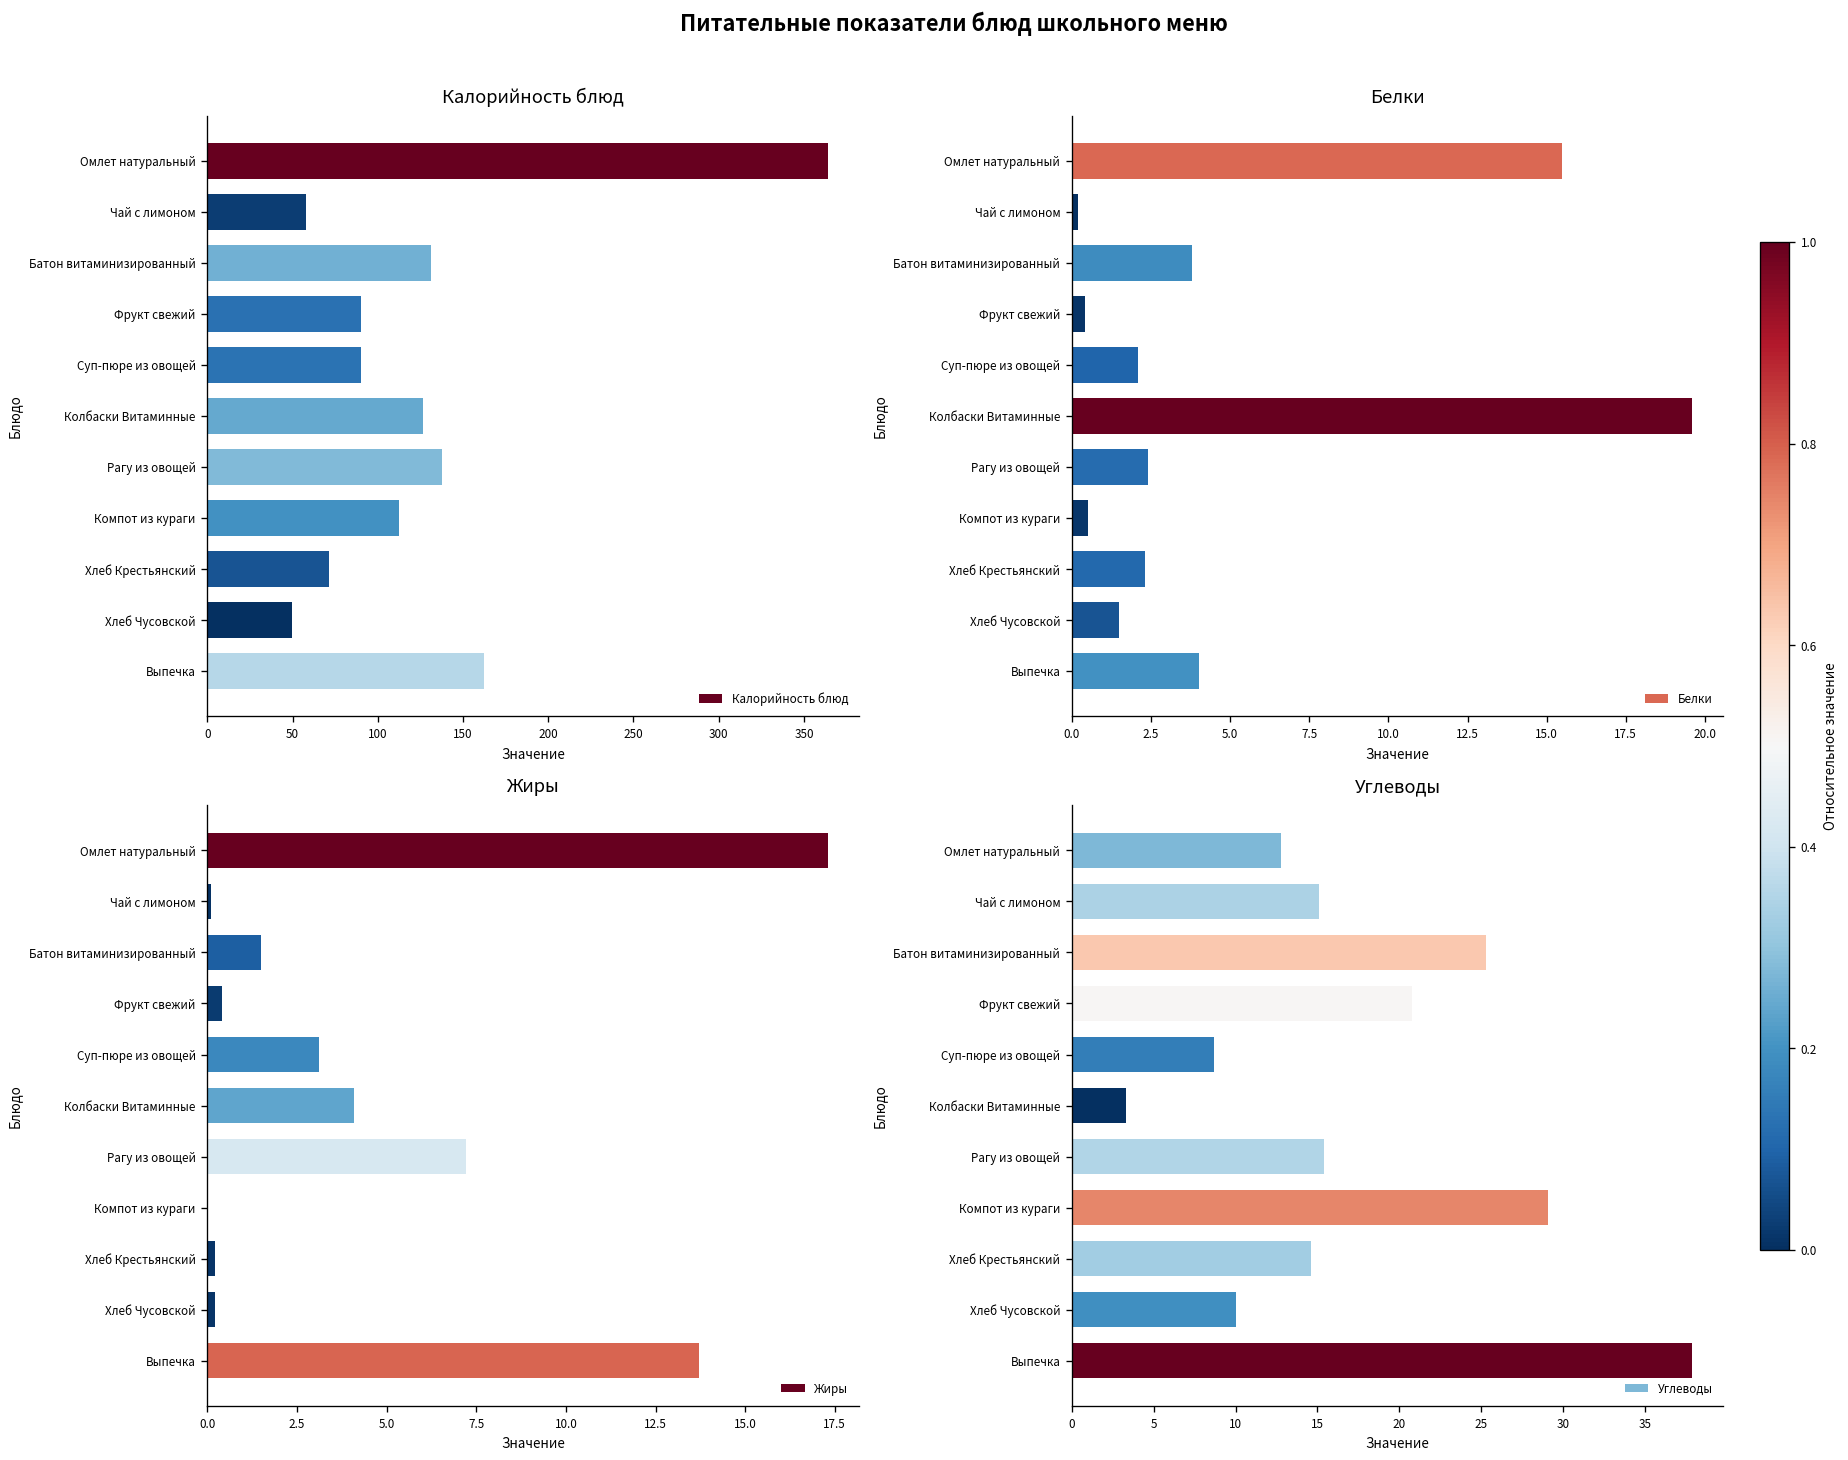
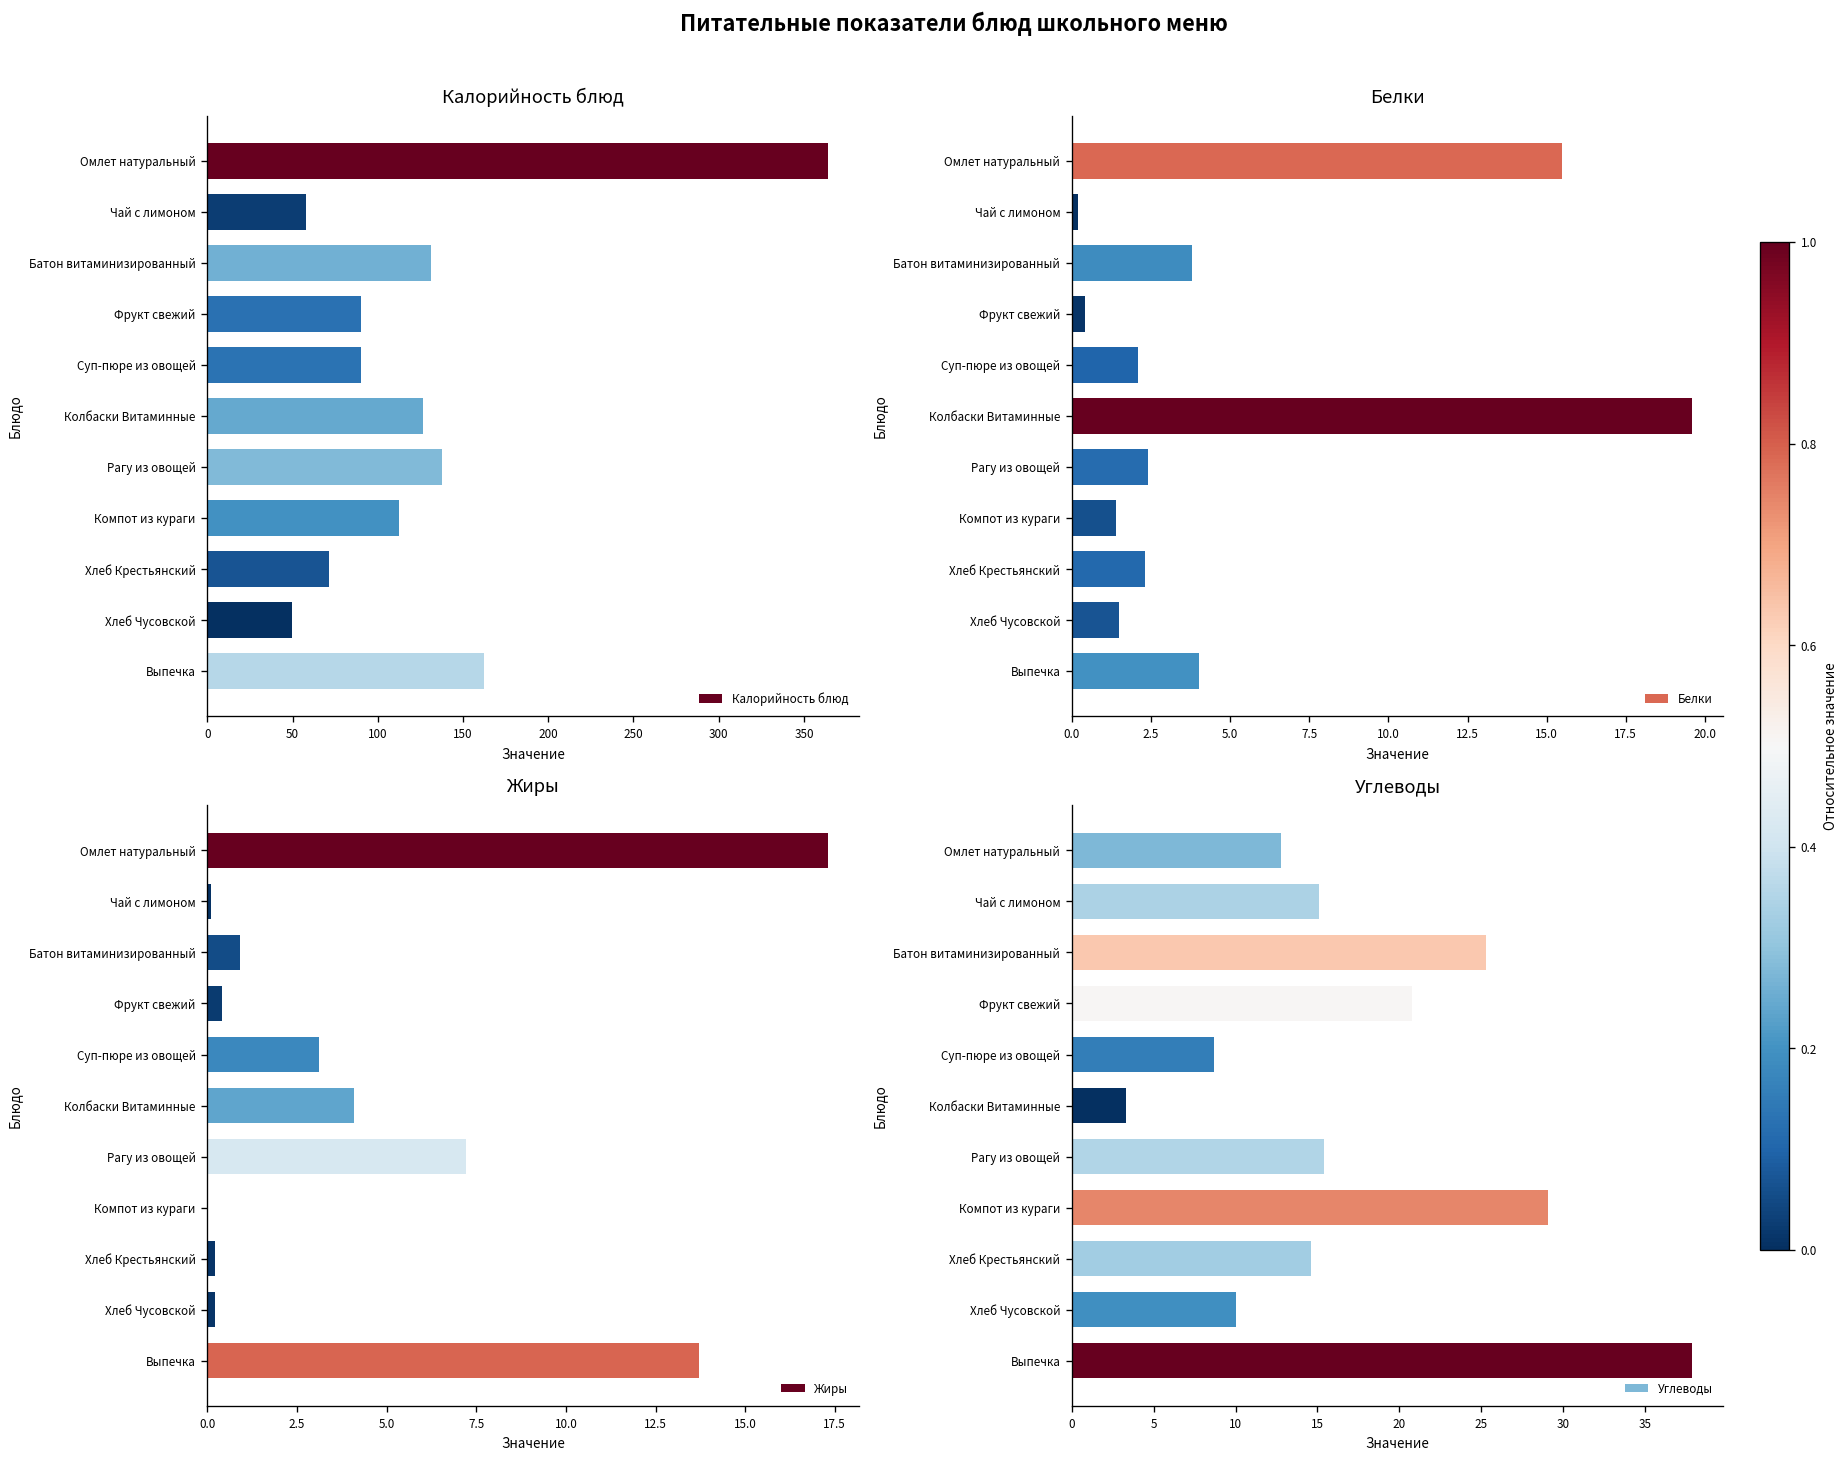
Белки, Компот из кураги: 0.5 -> 1.4
Жиры, Батон витаминизированный: 1.5 -> 0.9
